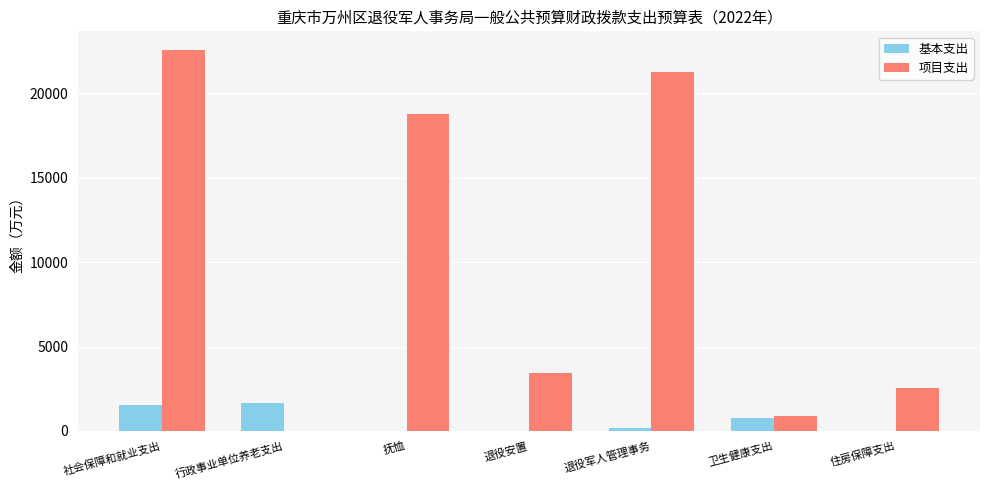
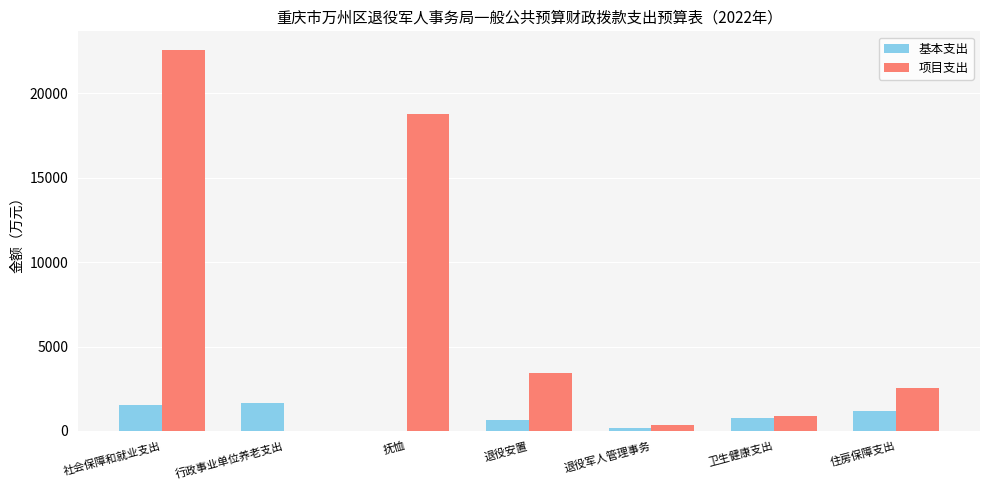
基本支出, 退役安置: 0 -> 700
项目支出, 退役军人管理事务: 21300 -> 300
基本支出, 住房保障支出: 0 -> 1200
